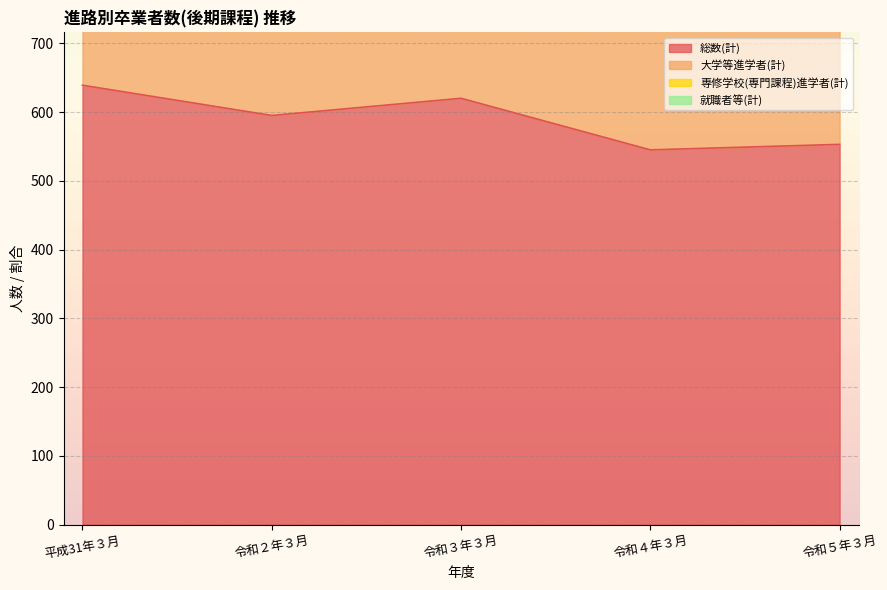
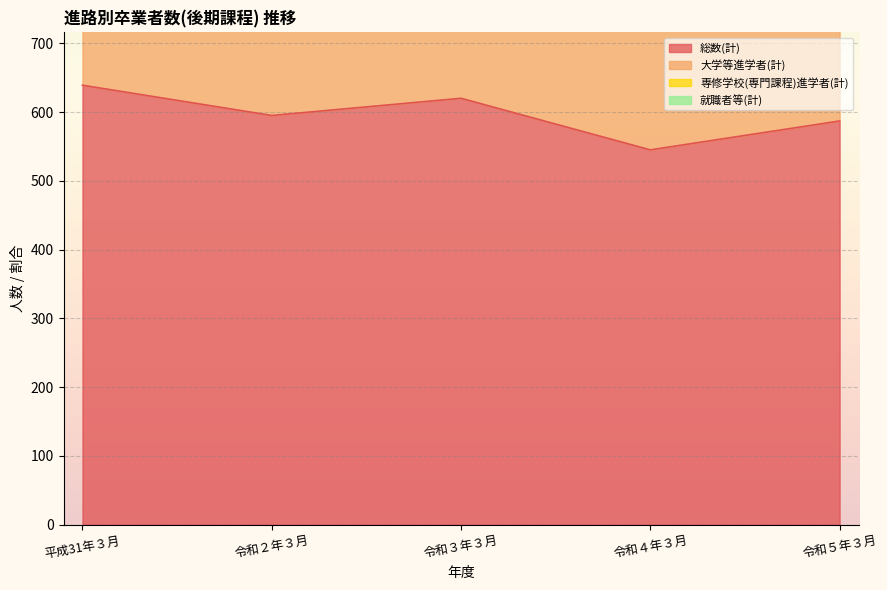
総数(計), 令和５年３月: 550 -> 590
